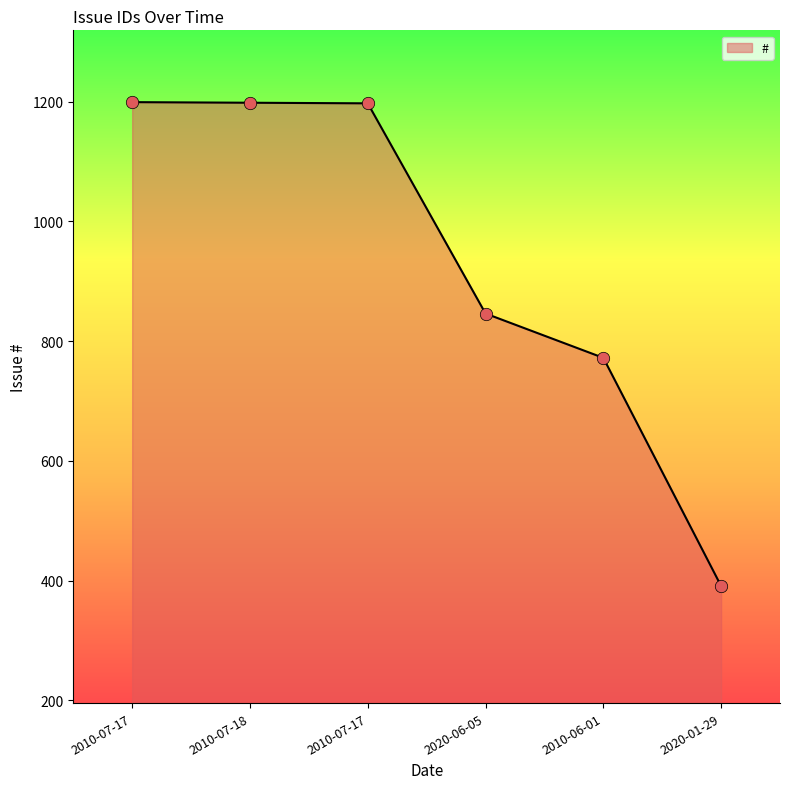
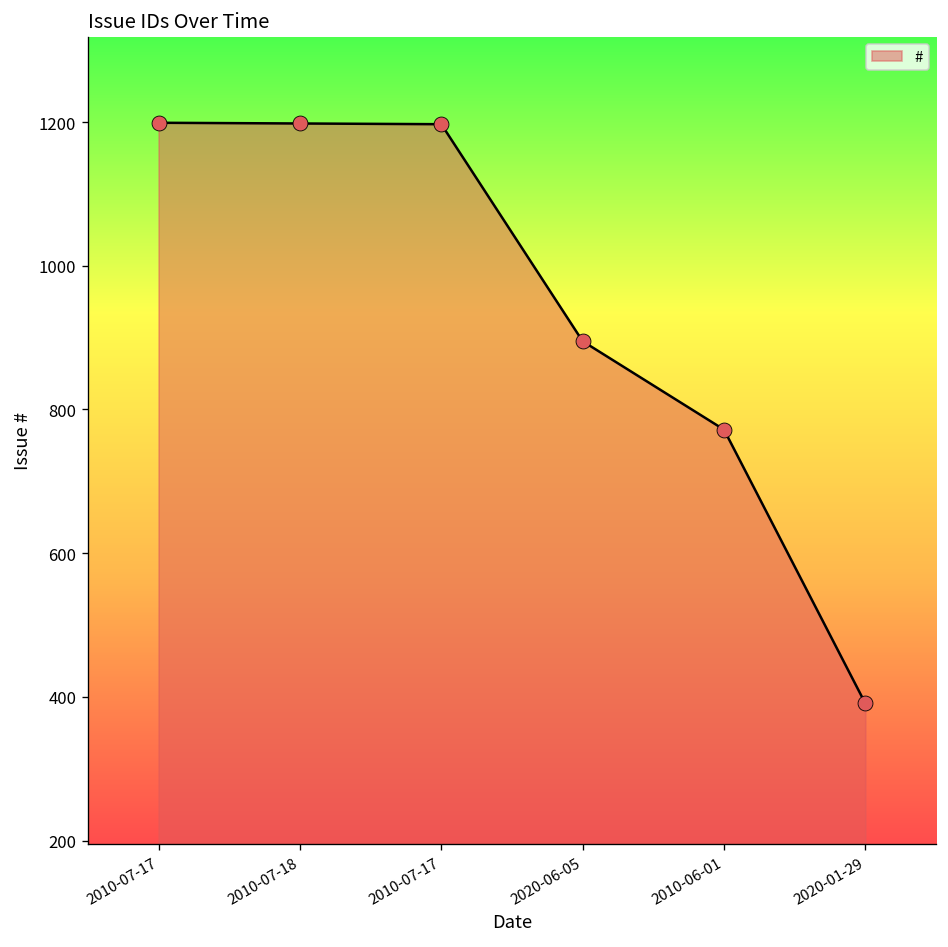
2020-06-05: 850 -> 900
